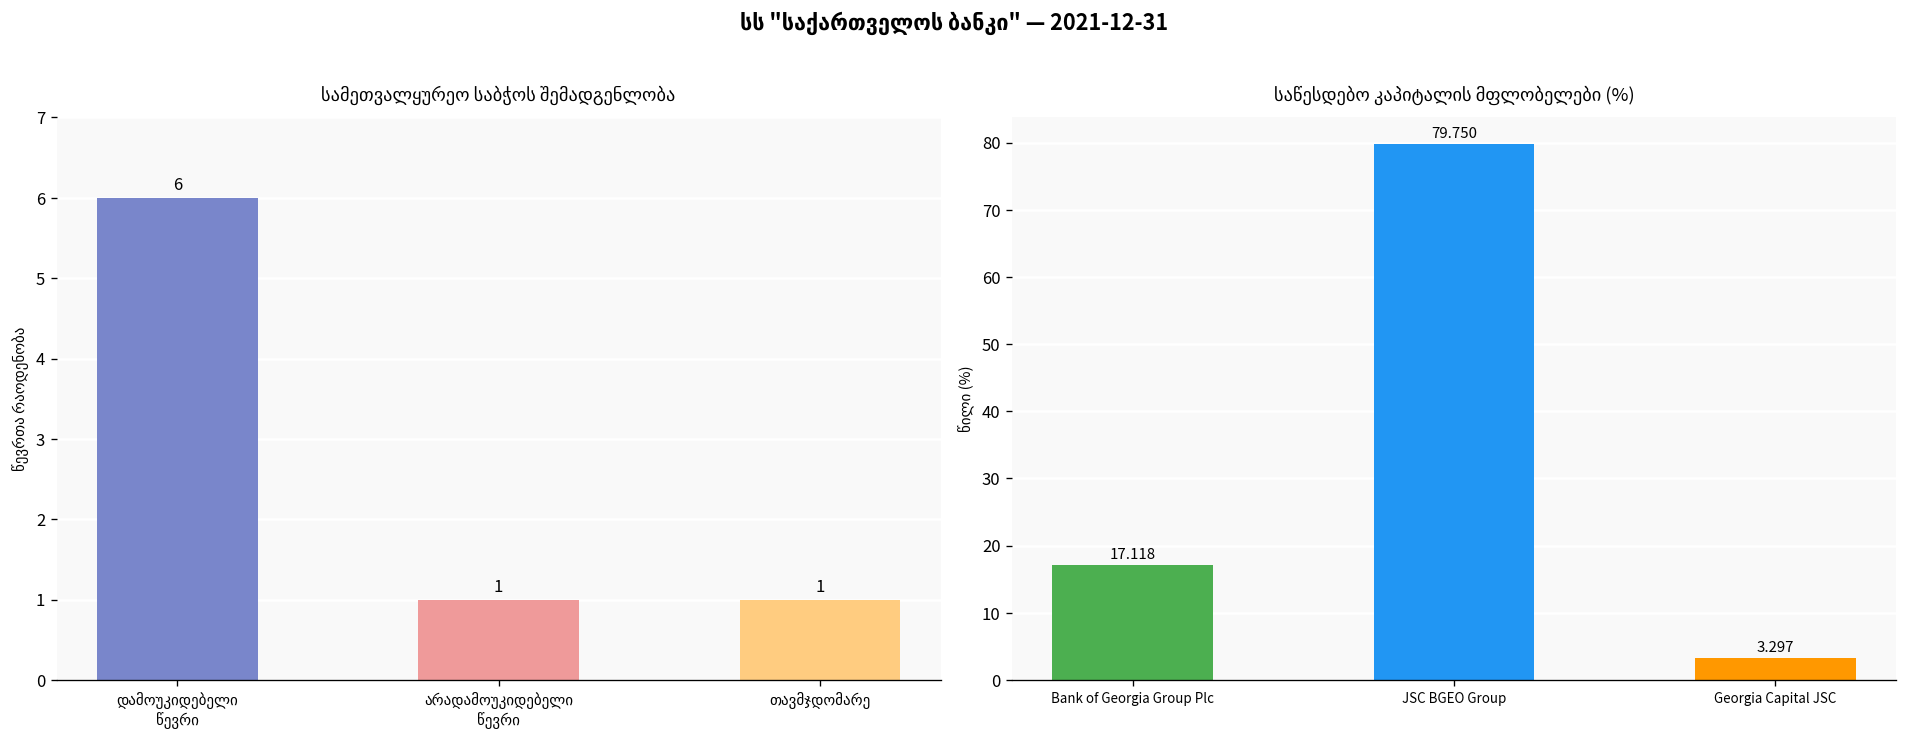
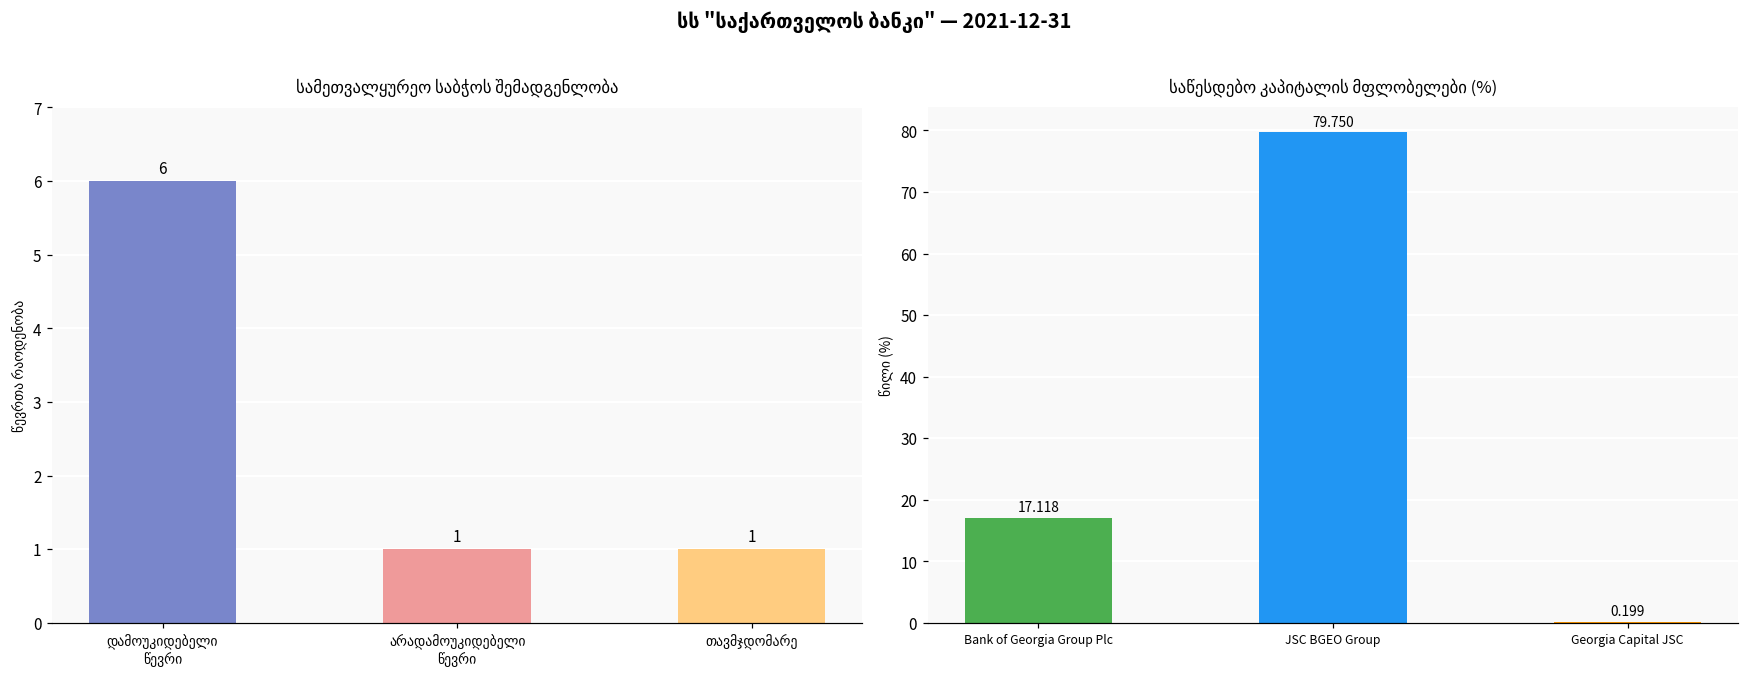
საწესდებო კაპიტალის მფლობელები (%), Georgia Capital JSC: 3.297 -> 0.199
